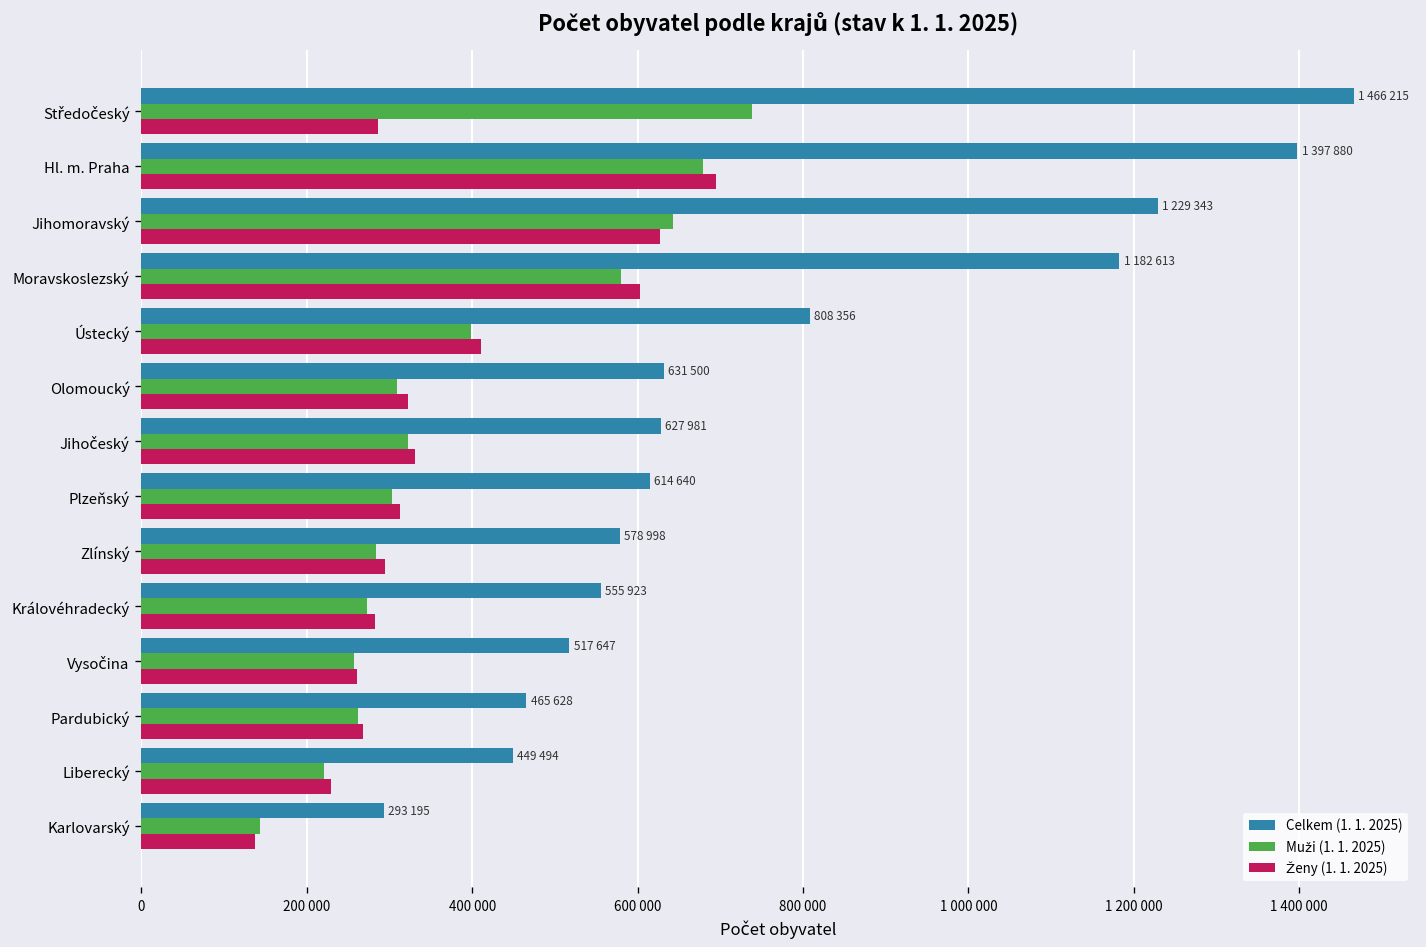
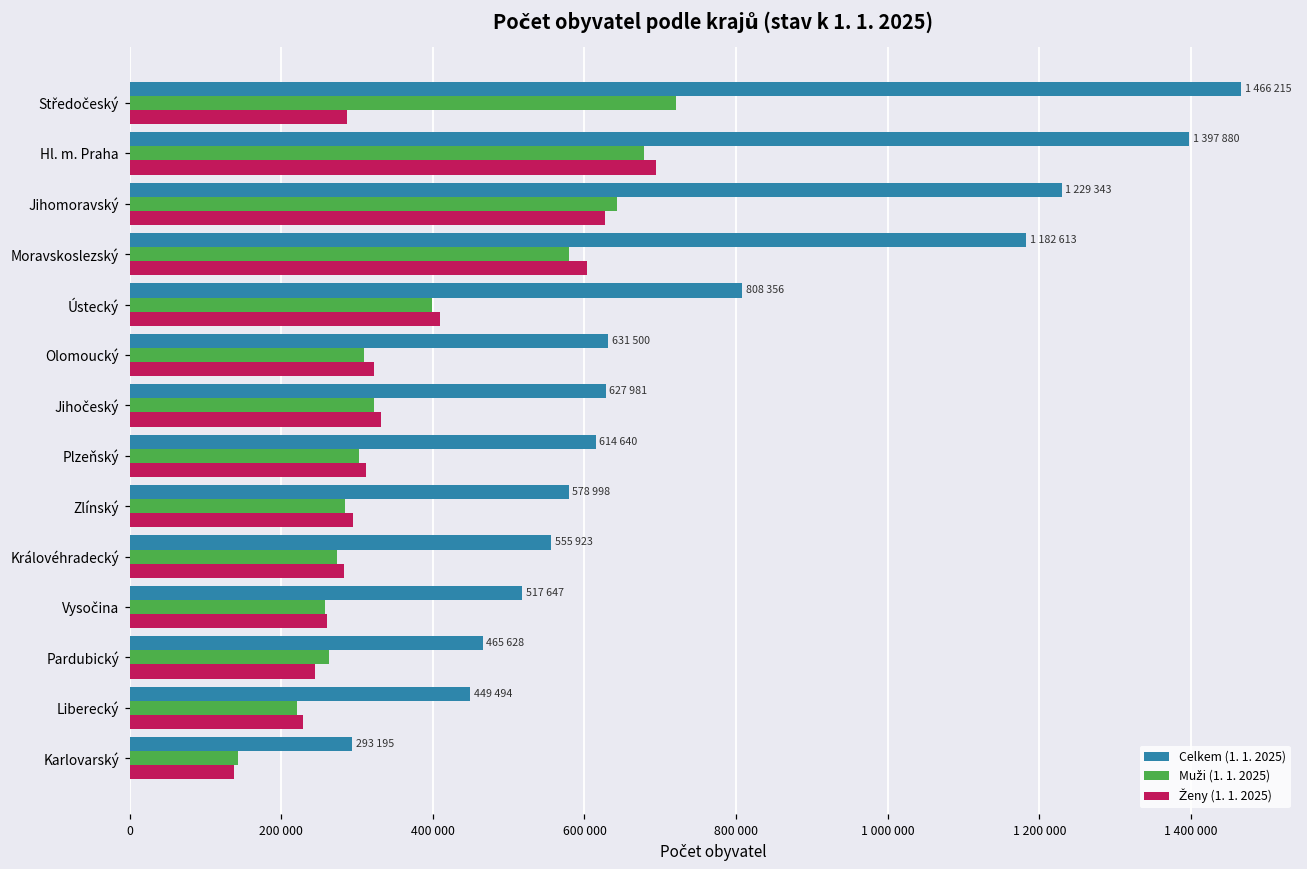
Muži (1. 1. 2025), Středočeský: 740000 -> 720000
Ženy (1. 1. 2025), Pardubický: 270000 -> 240000
